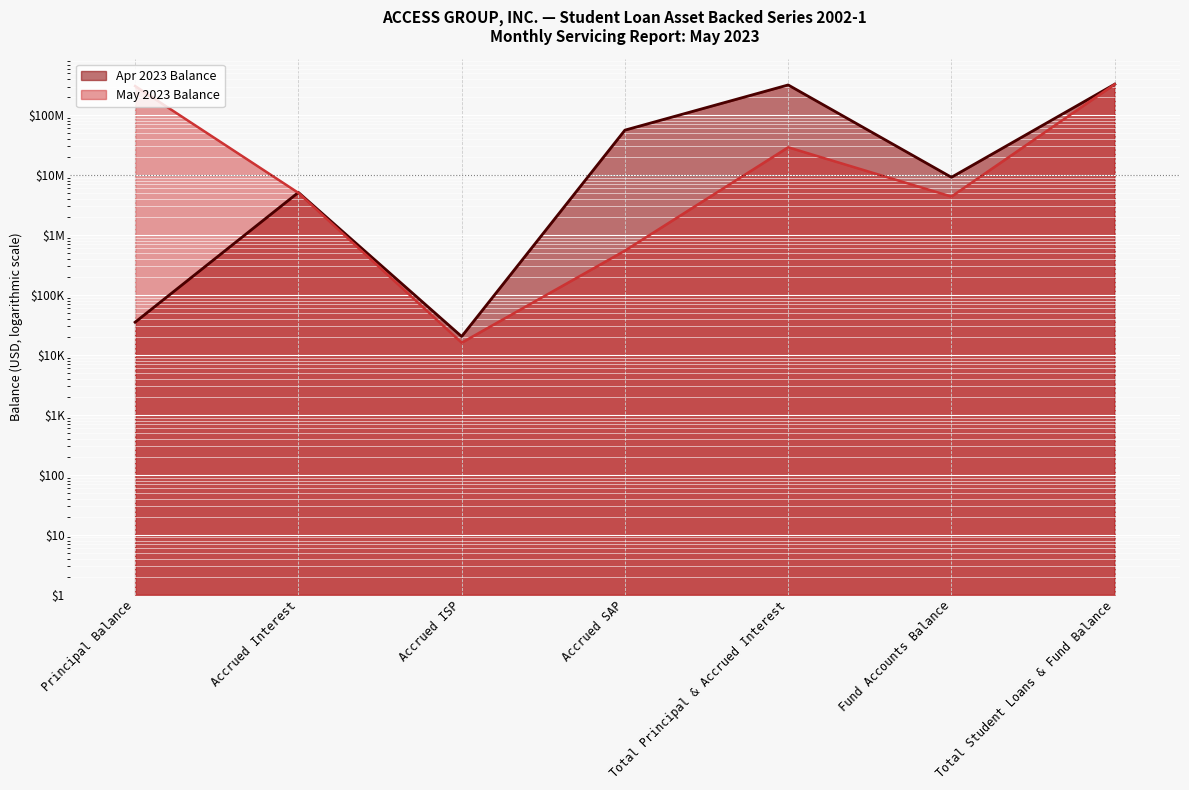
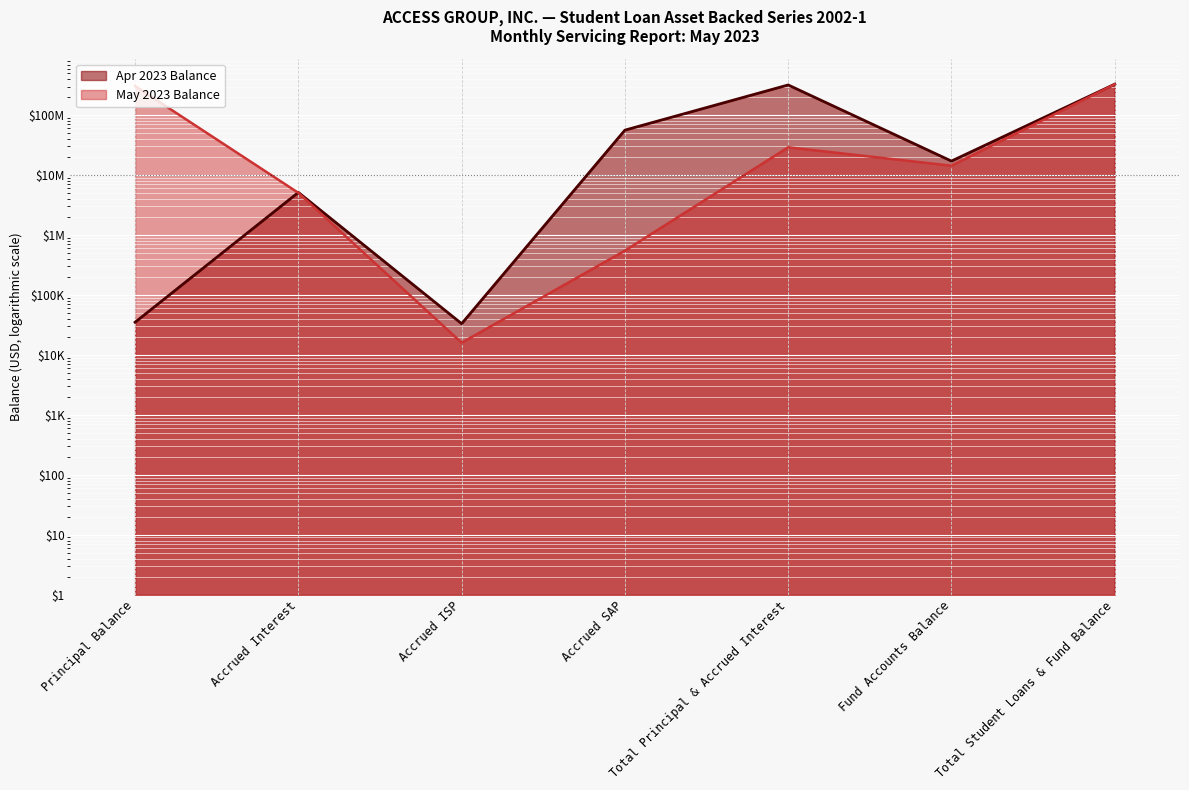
Apr 2023 Balance, Accrued ISP: $20000 -> $30000
Apr 2023 Balance, Fund Accounts Balance: $9000000 -> $17000000
May 2023 Balance, Fund Accounts Balance: $4000000 -> $14000000
